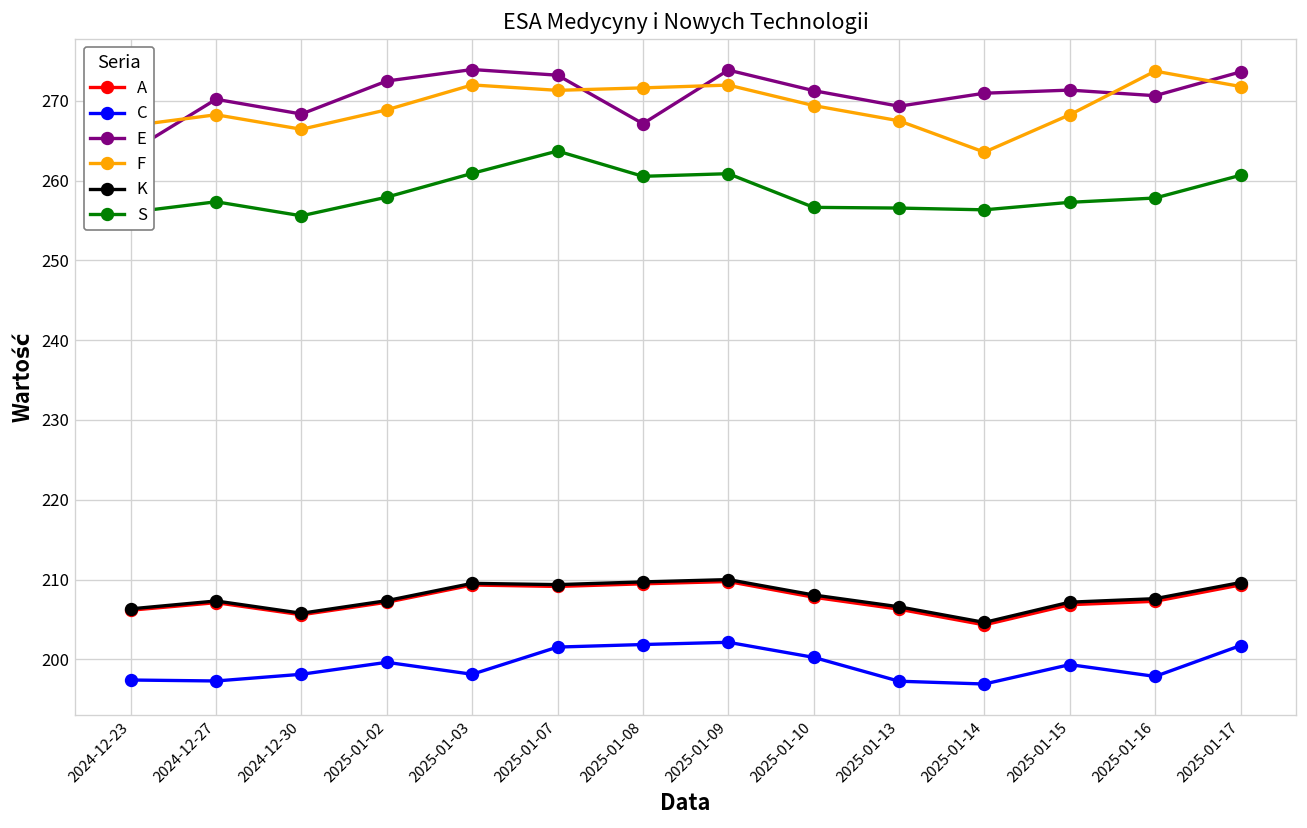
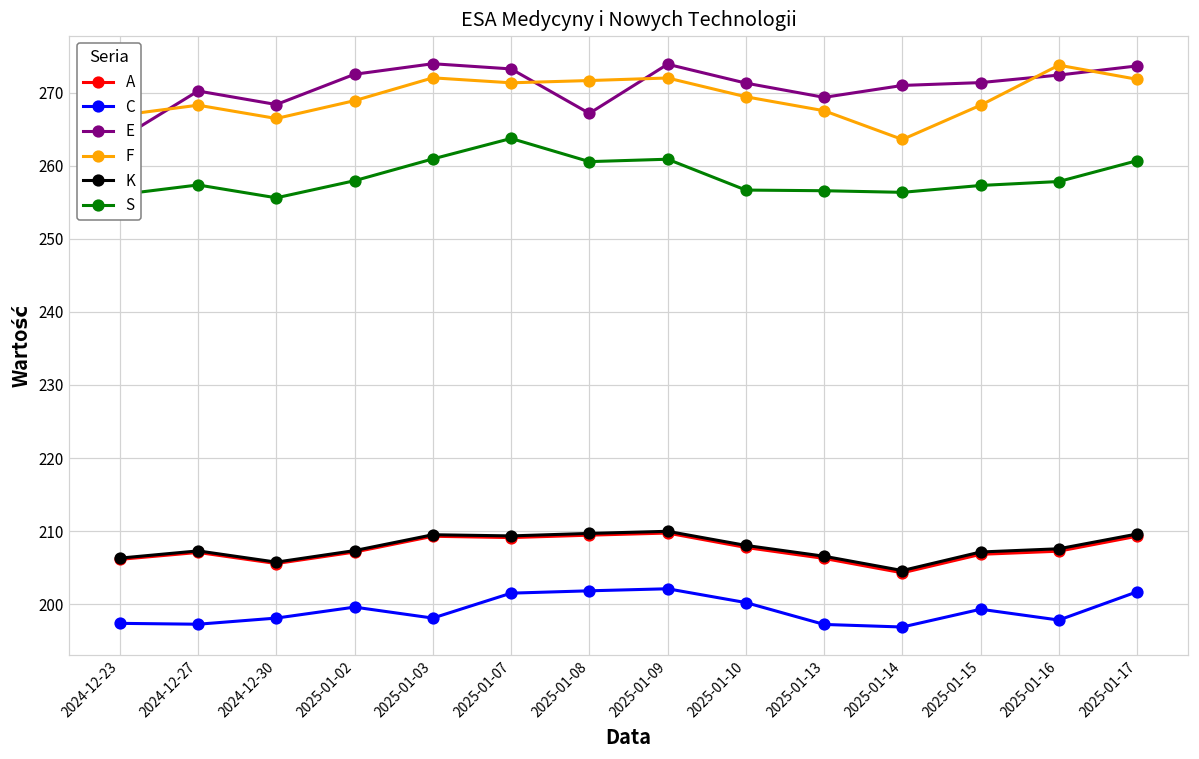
E, 2025-01-16: 271 -> 272
